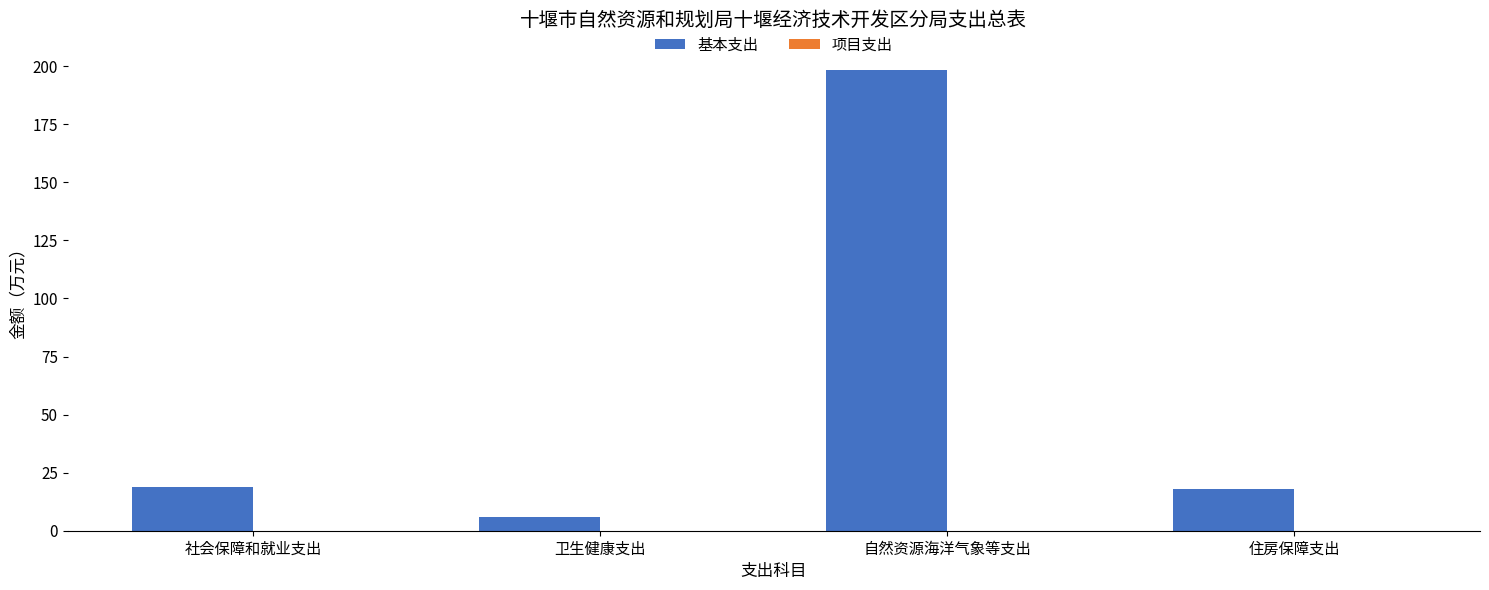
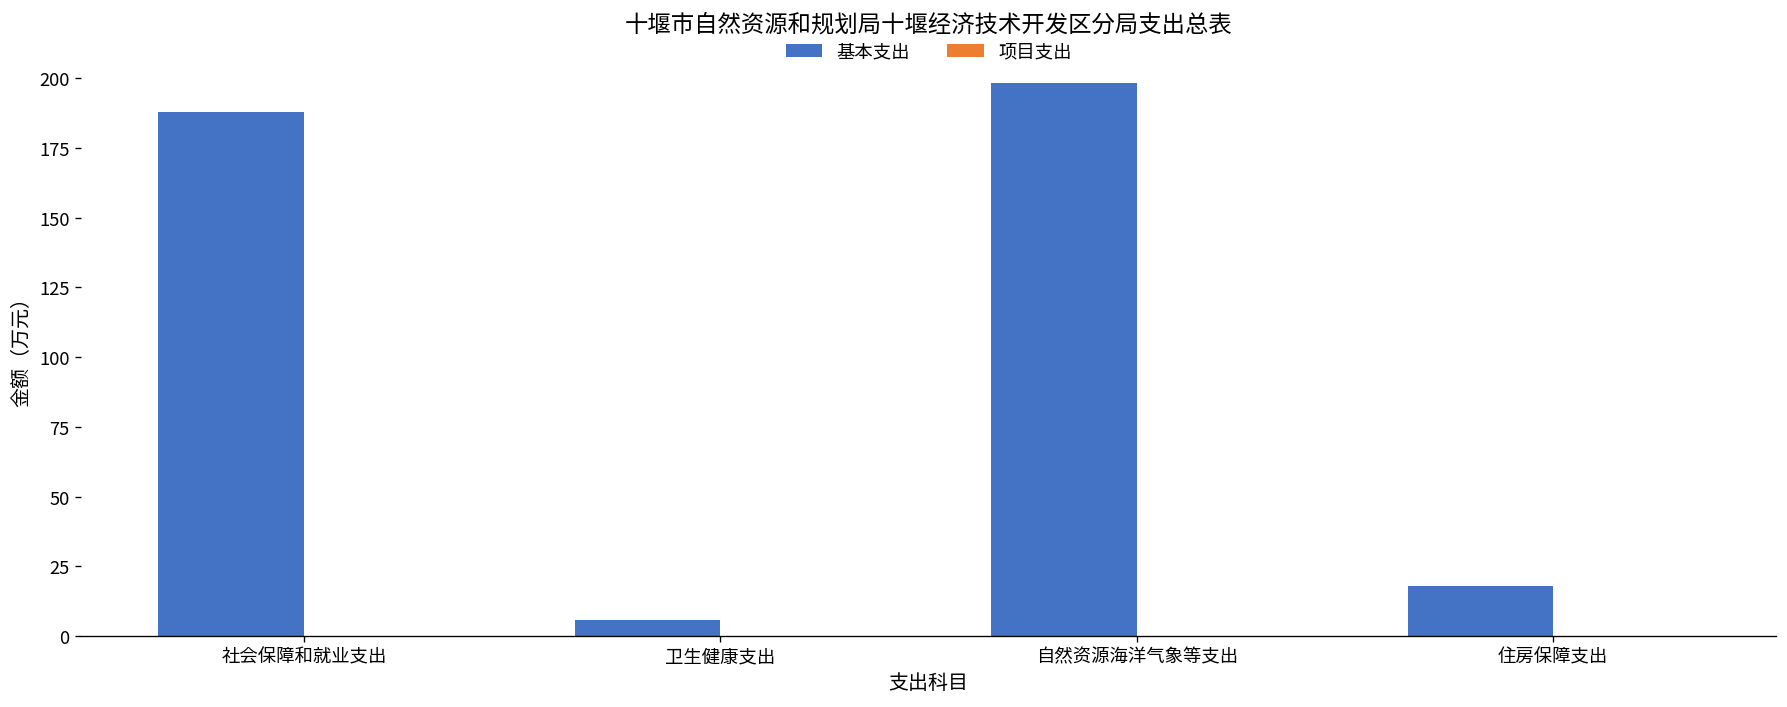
基本支出, 社会保障和就业支出: 19 -> 188
